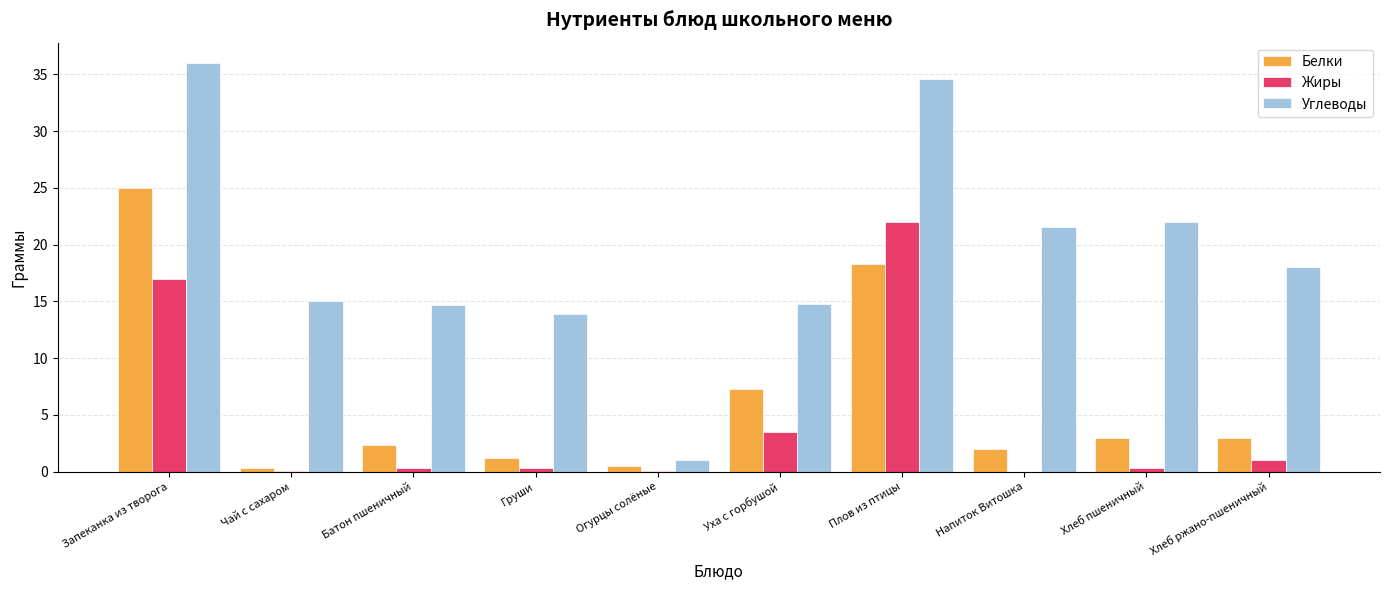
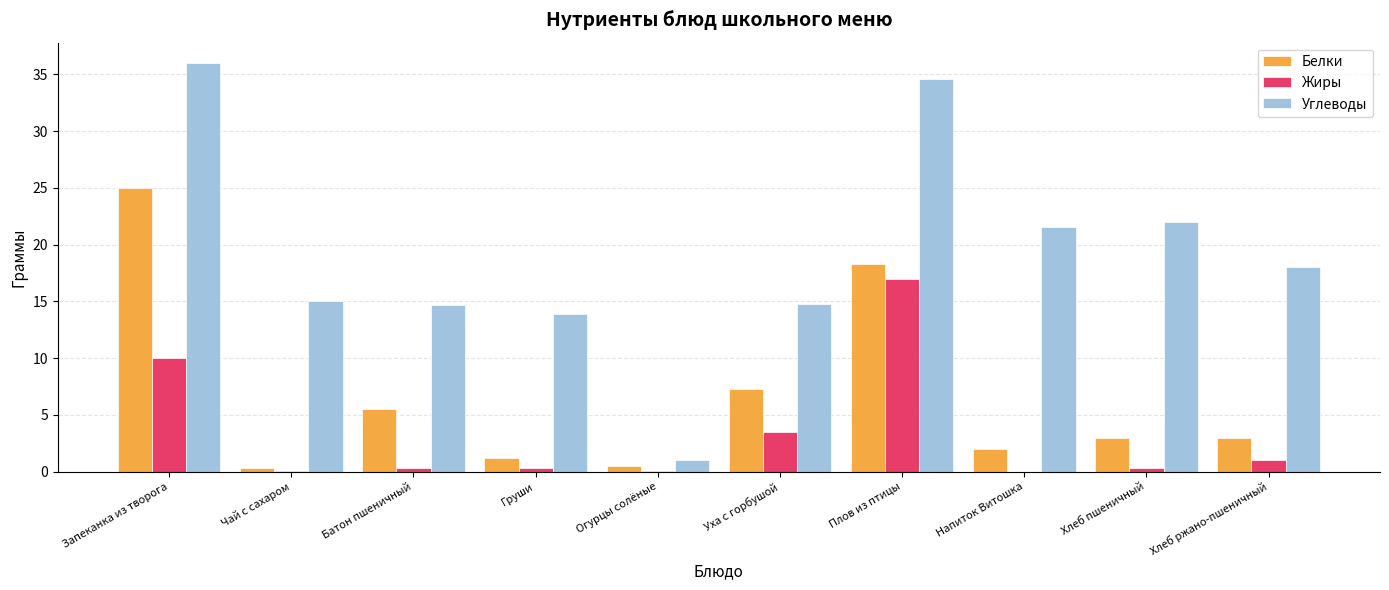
Жиры, Запеканка из творога: 17 -> 10
Белки, Батон пшеничный: 2.4 -> 5.5
Жиры, Плов из птицы: 22 -> 17
